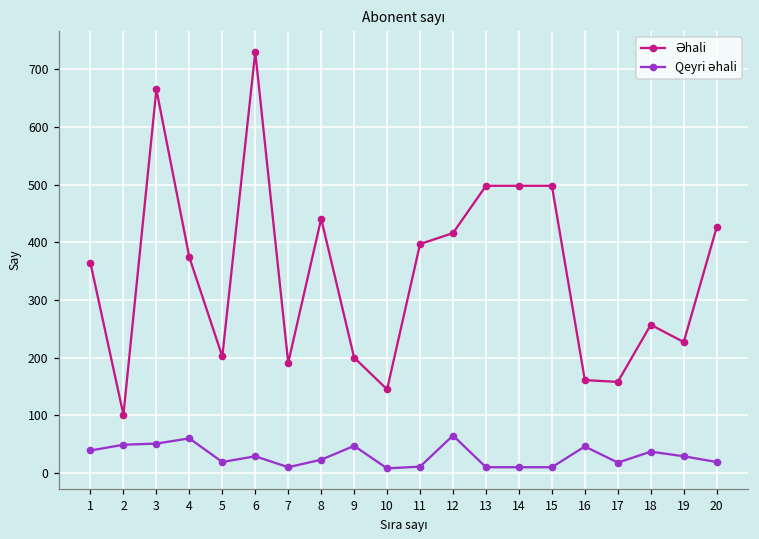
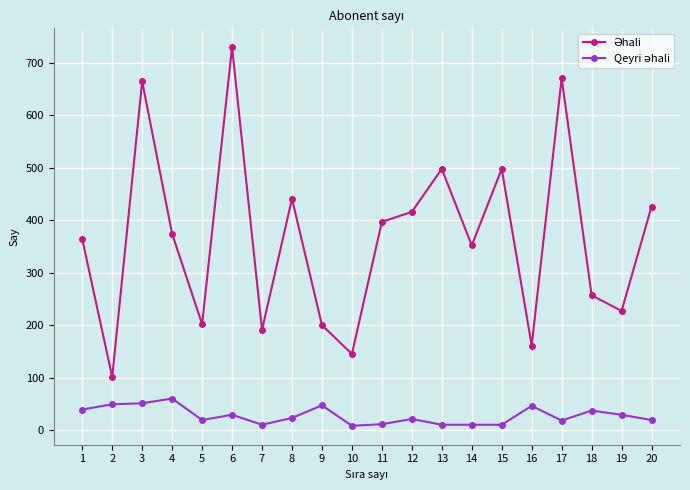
Qeyri əhali, 12: 70 -> 20
Əhali, 14: 500 -> 350
Əhali, 17: 160 -> 670
